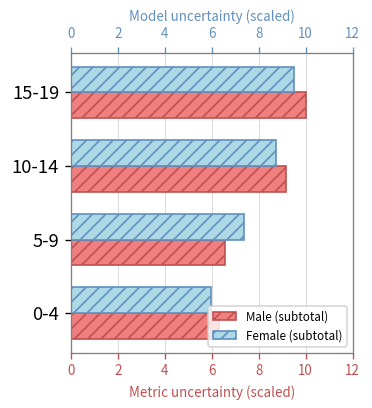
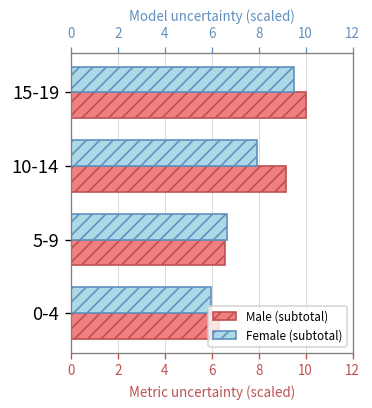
Female (subtotal), 10-14: 8.7 -> 7.9
Female (subtotal), 5-9: 7.4 -> 6.6
